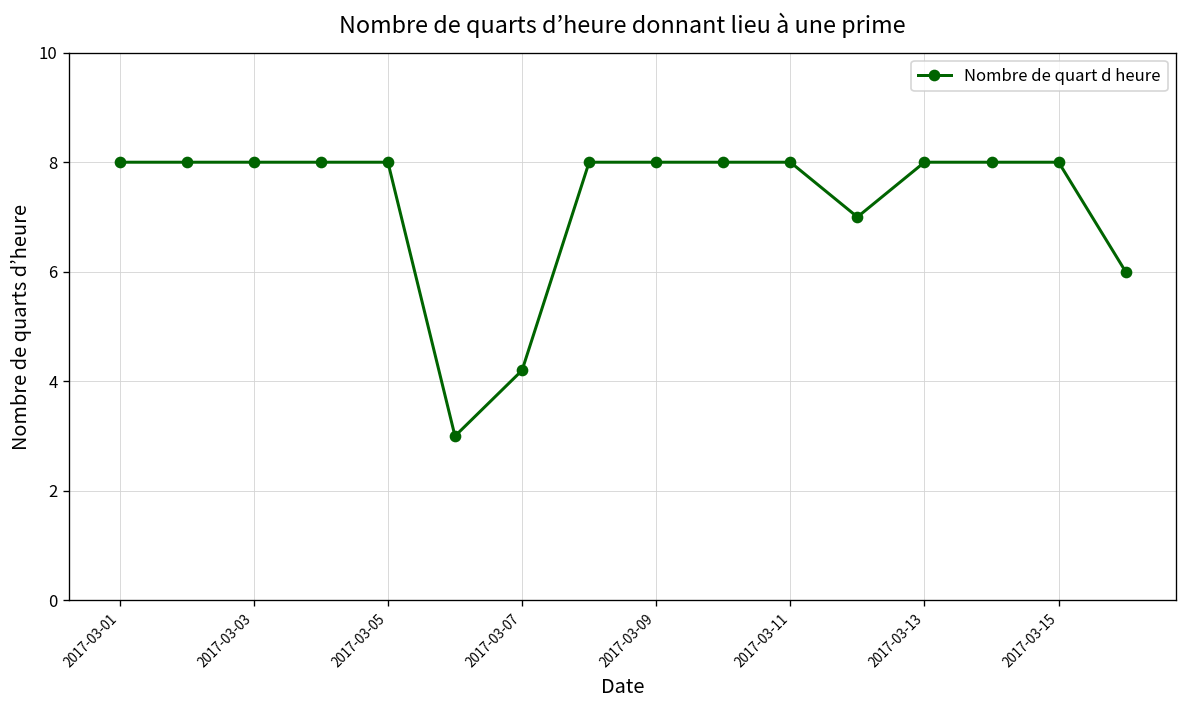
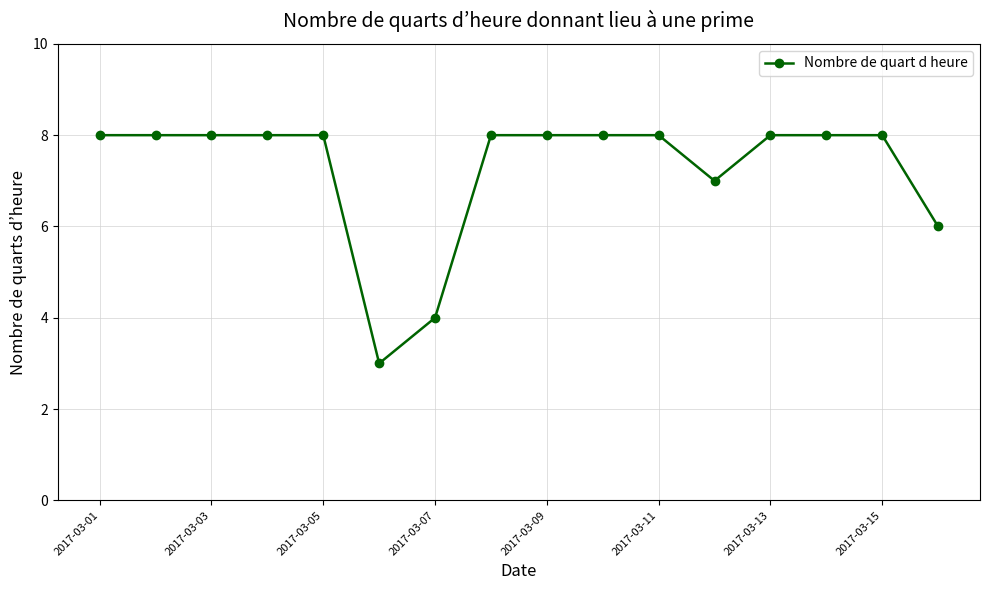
2017-03-07: 4.2 -> 4.0
